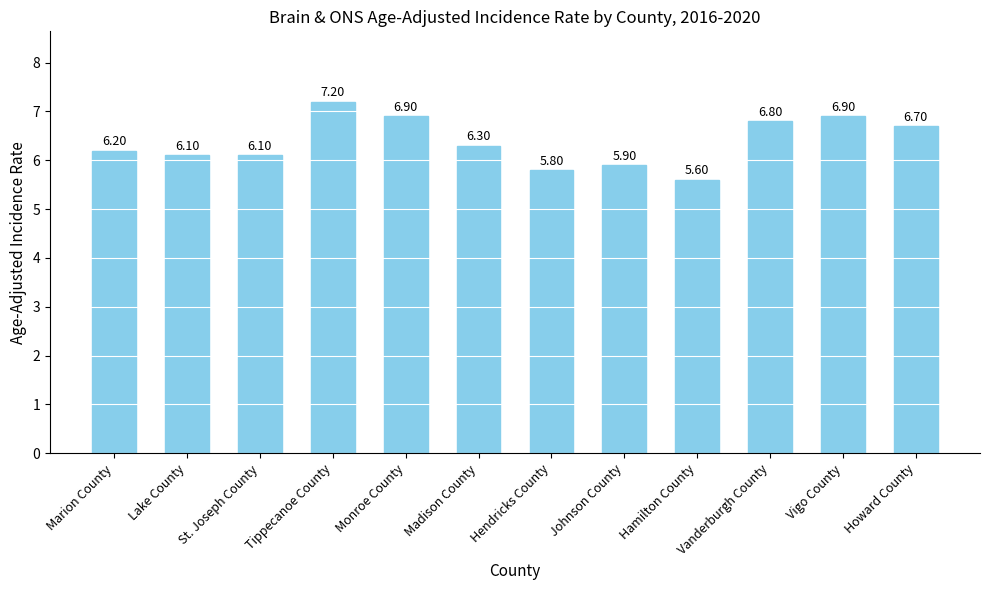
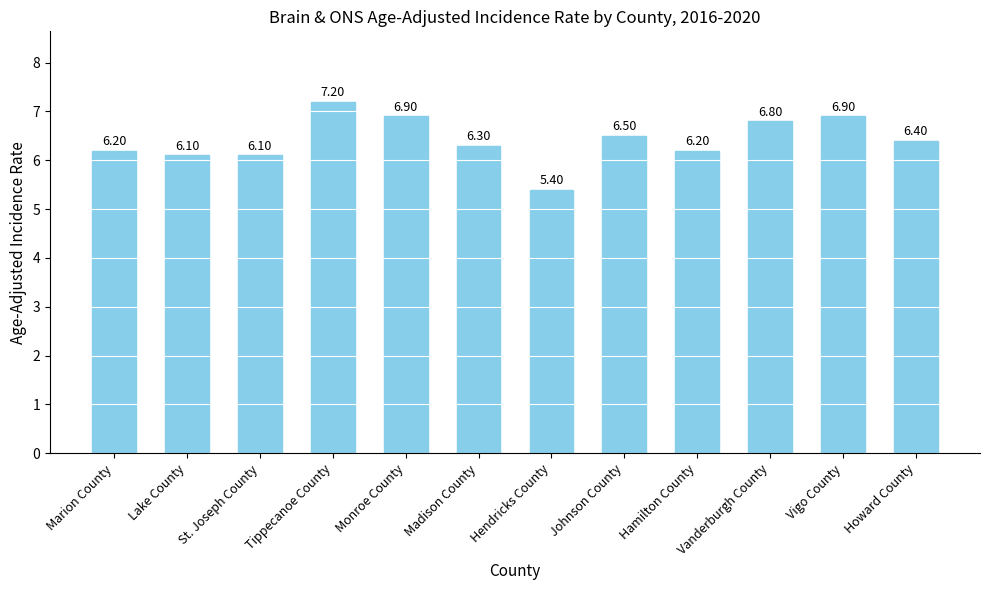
Hendricks County: 5.80 -> 5.40
Johnson County: 5.90 -> 6.50
Hamilton County: 5.60 -> 6.20
Howard County: 6.70 -> 6.40
